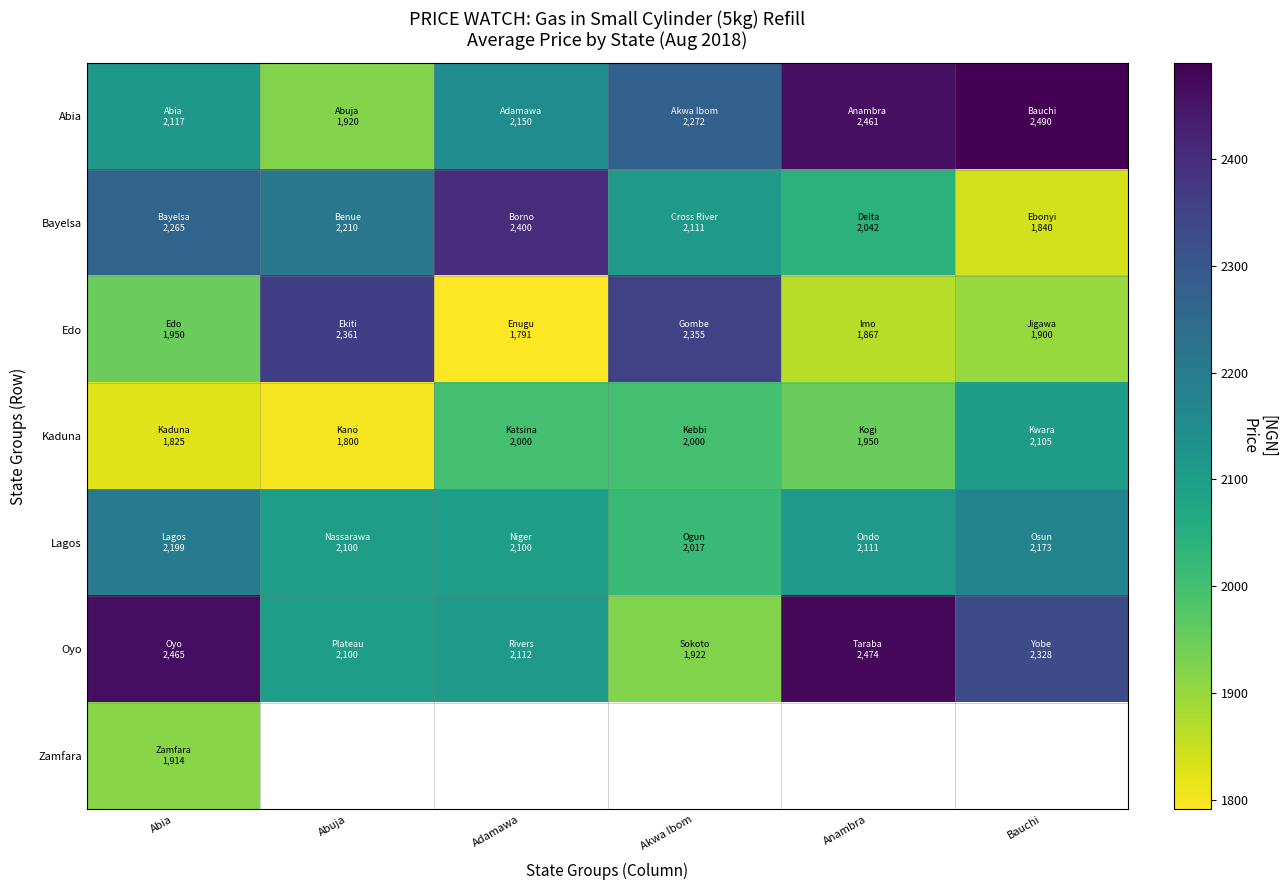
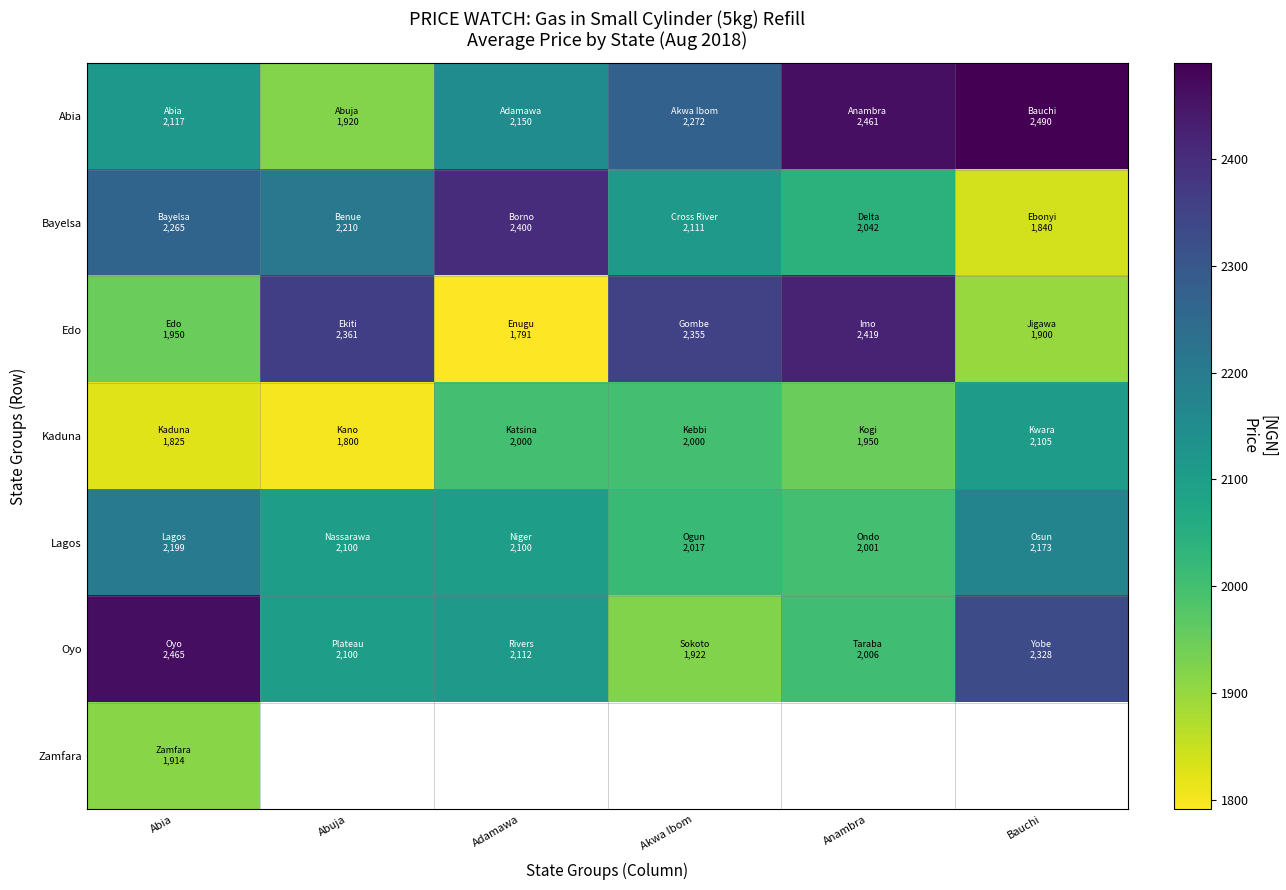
Edo, Anambra: 1,867 -> 2,419
Lagos, Anambra: 2,111 -> 2,001
Oyo, Anambra: 2,474 -> 2,006
